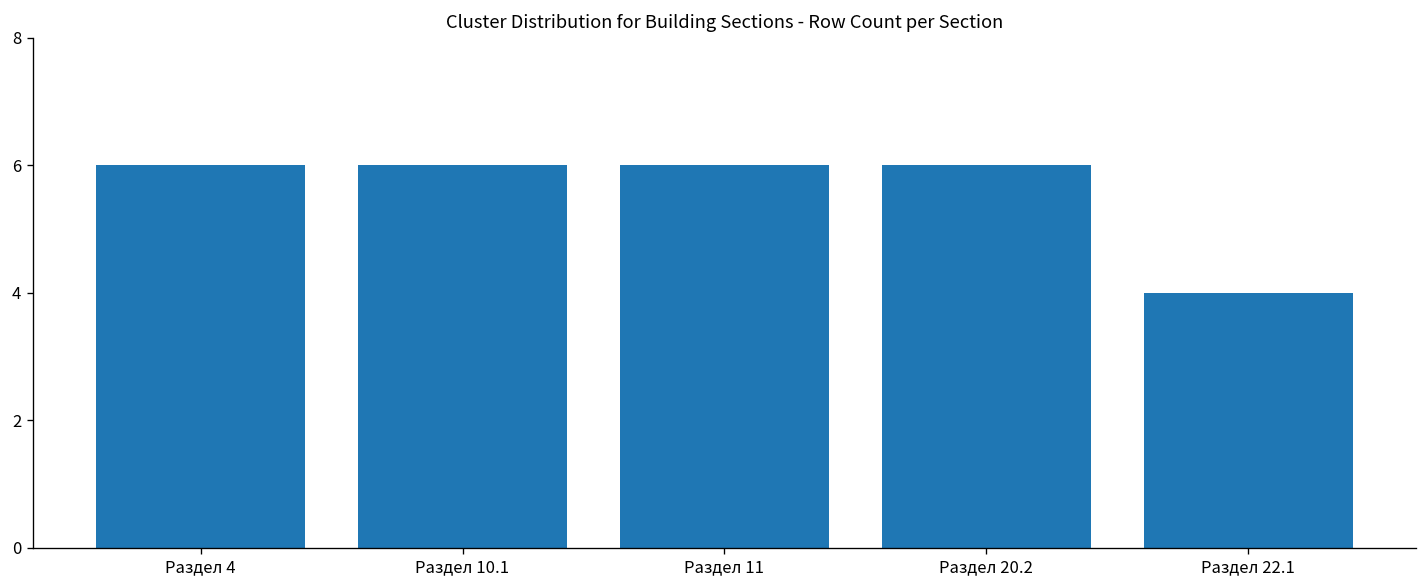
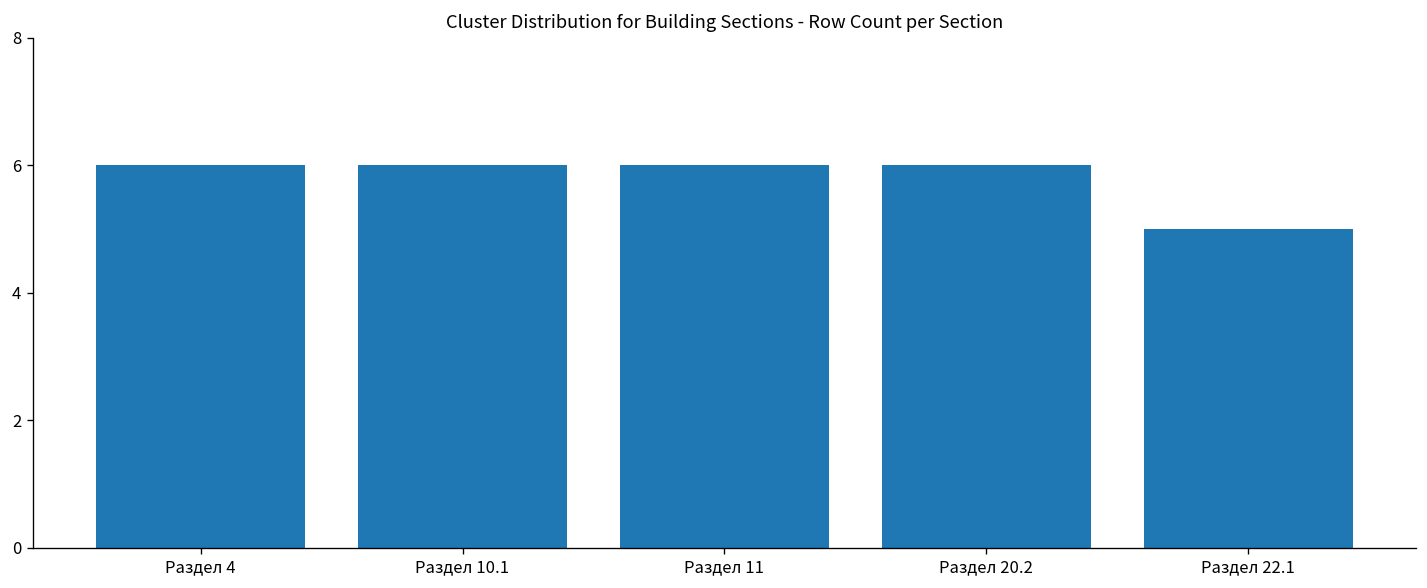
Раздел 22.1: 4 -> 5
